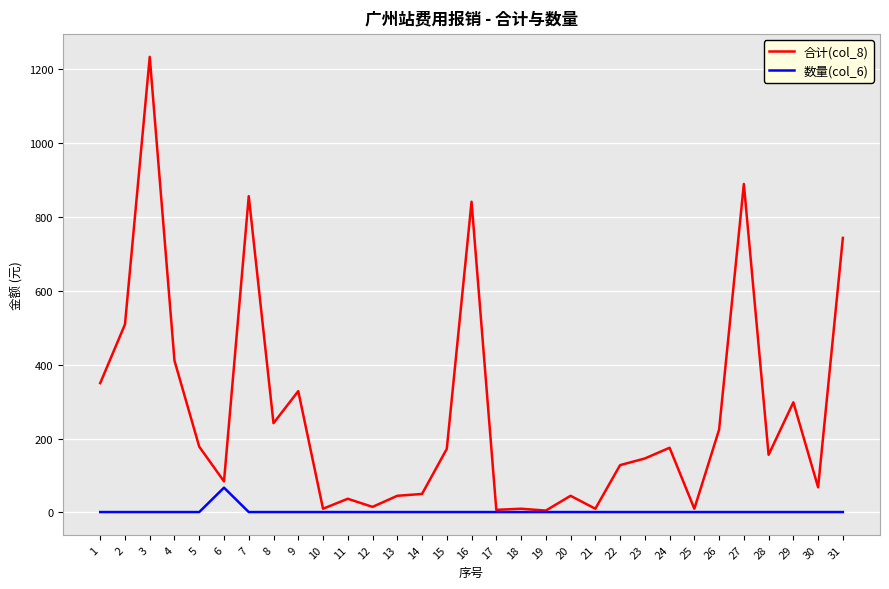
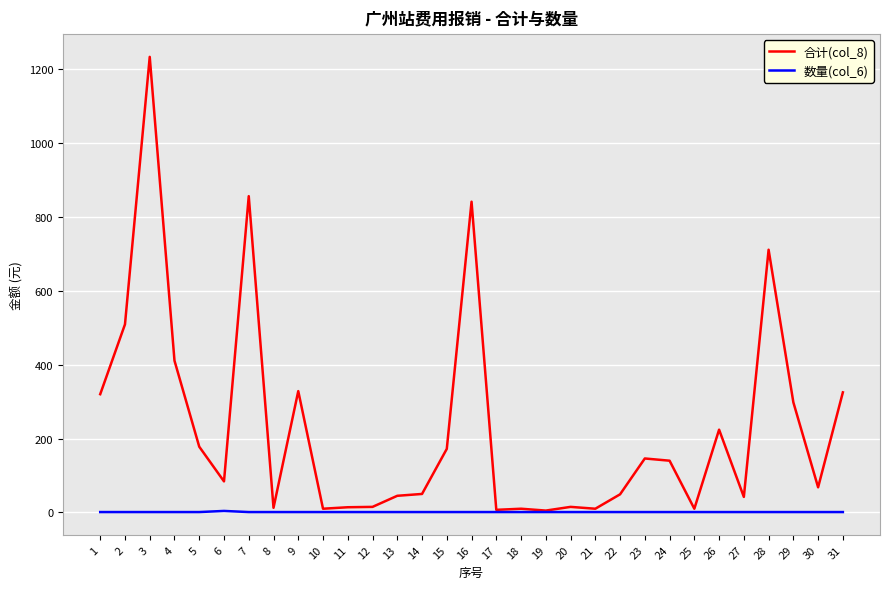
合计(col_8), 1: 350 -> 320
数量(col_6), 6: 70 -> 0
合计(col_8), 8: 240 -> 10
合计(col_8), 11: 40 -> 10
合计(col_8), 20: 50 -> 20
合计(col_8), 22: 130 -> 50
合计(col_8), 24: 180 -> 140
合计(col_8), 27: 890 -> 40
合计(col_8), 28: 160 -> 710
合计(col_8), 31: 740 -> 330
